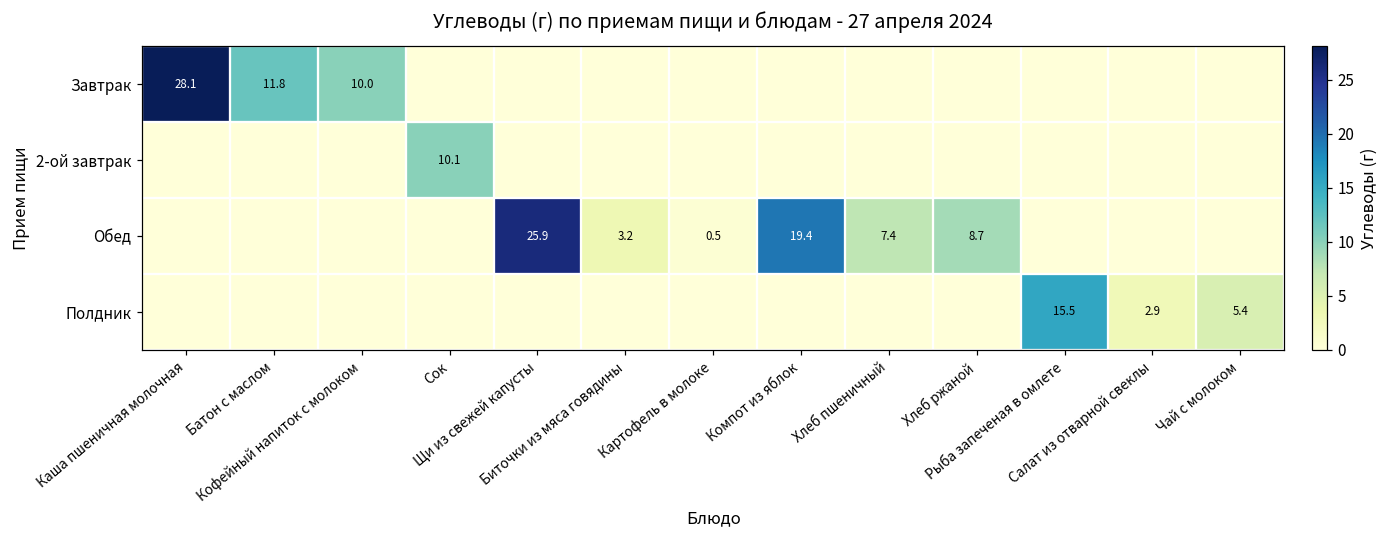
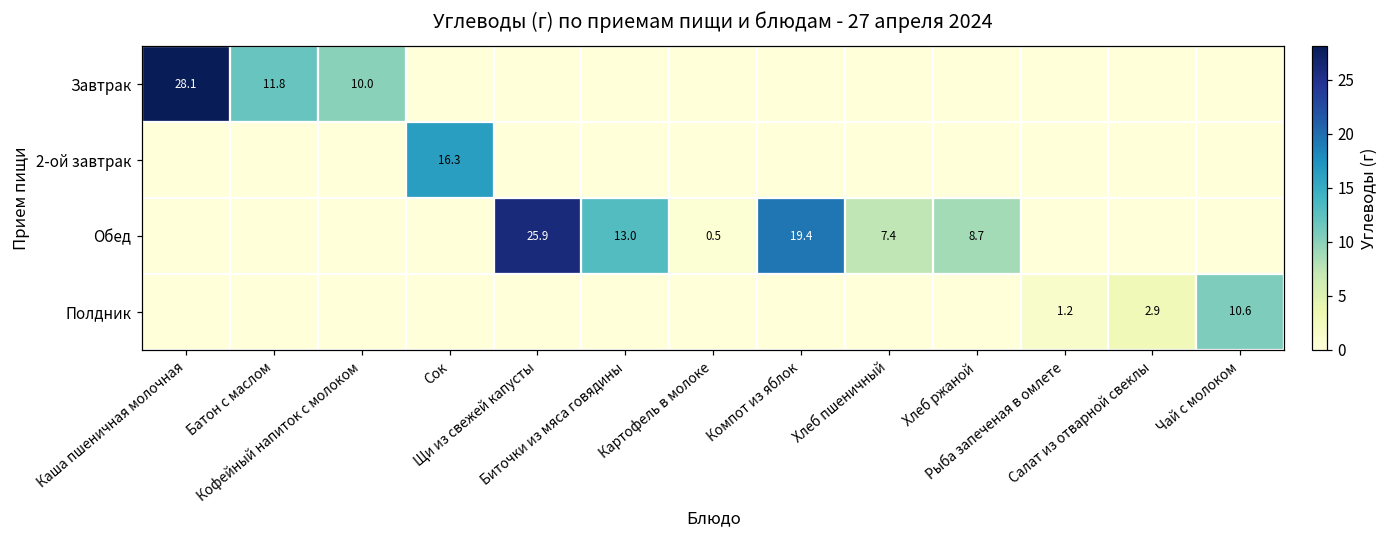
2-ой завтрак, Сок: 10.1 -> 16.3
Обед, Биточки из мяса говядины: 3.2 -> 13.0
Полдник, Рыба запеченая в омлете: 15.5 -> 1.2
Полдник, Чай с молоком: 5.4 -> 10.6
